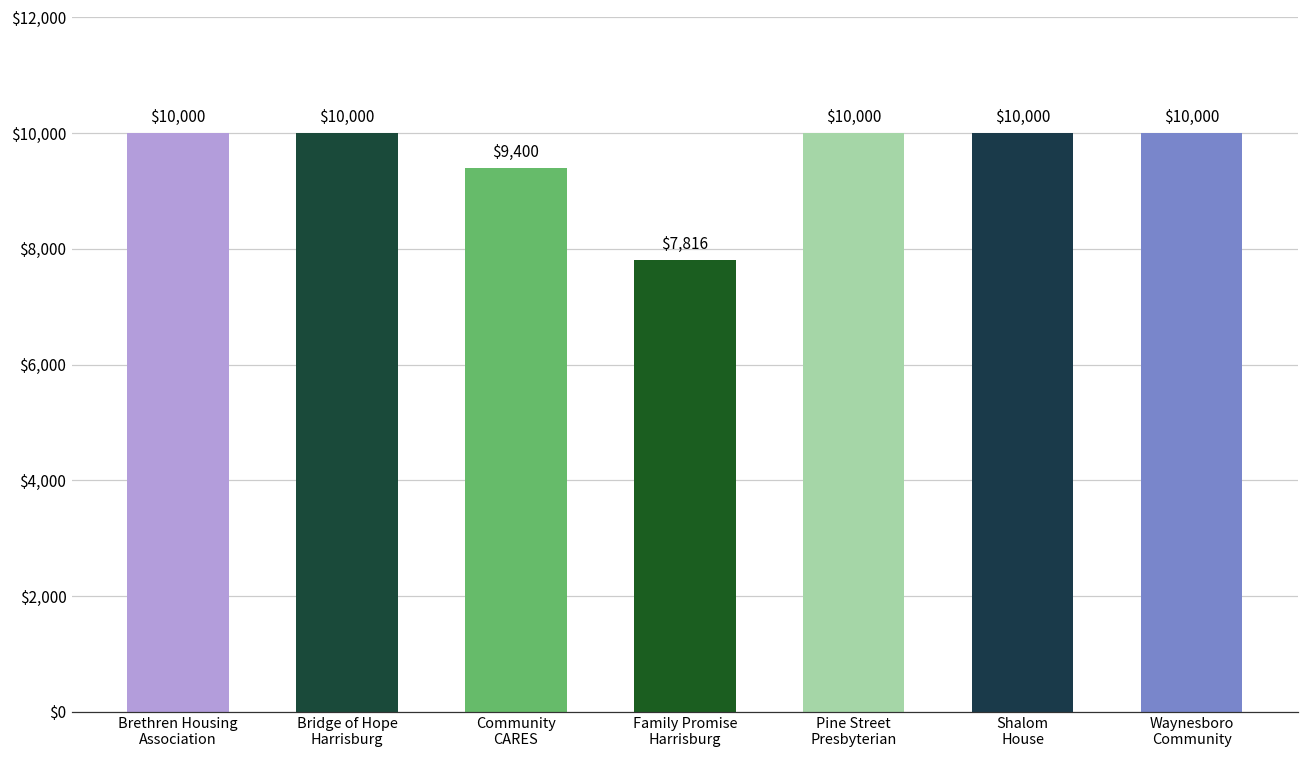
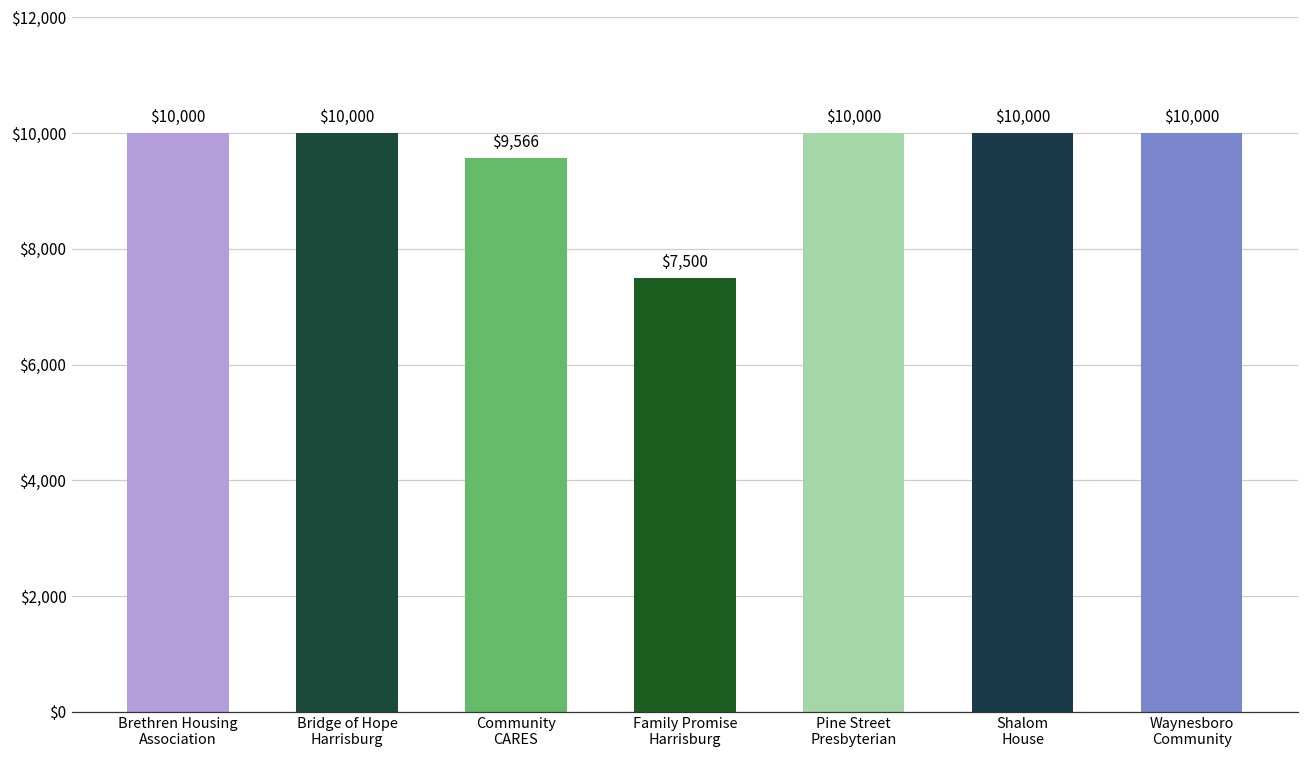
Community CARES: $9,400 -> $9,566
Family Promise Harrisburg: $7,816 -> $7,500
